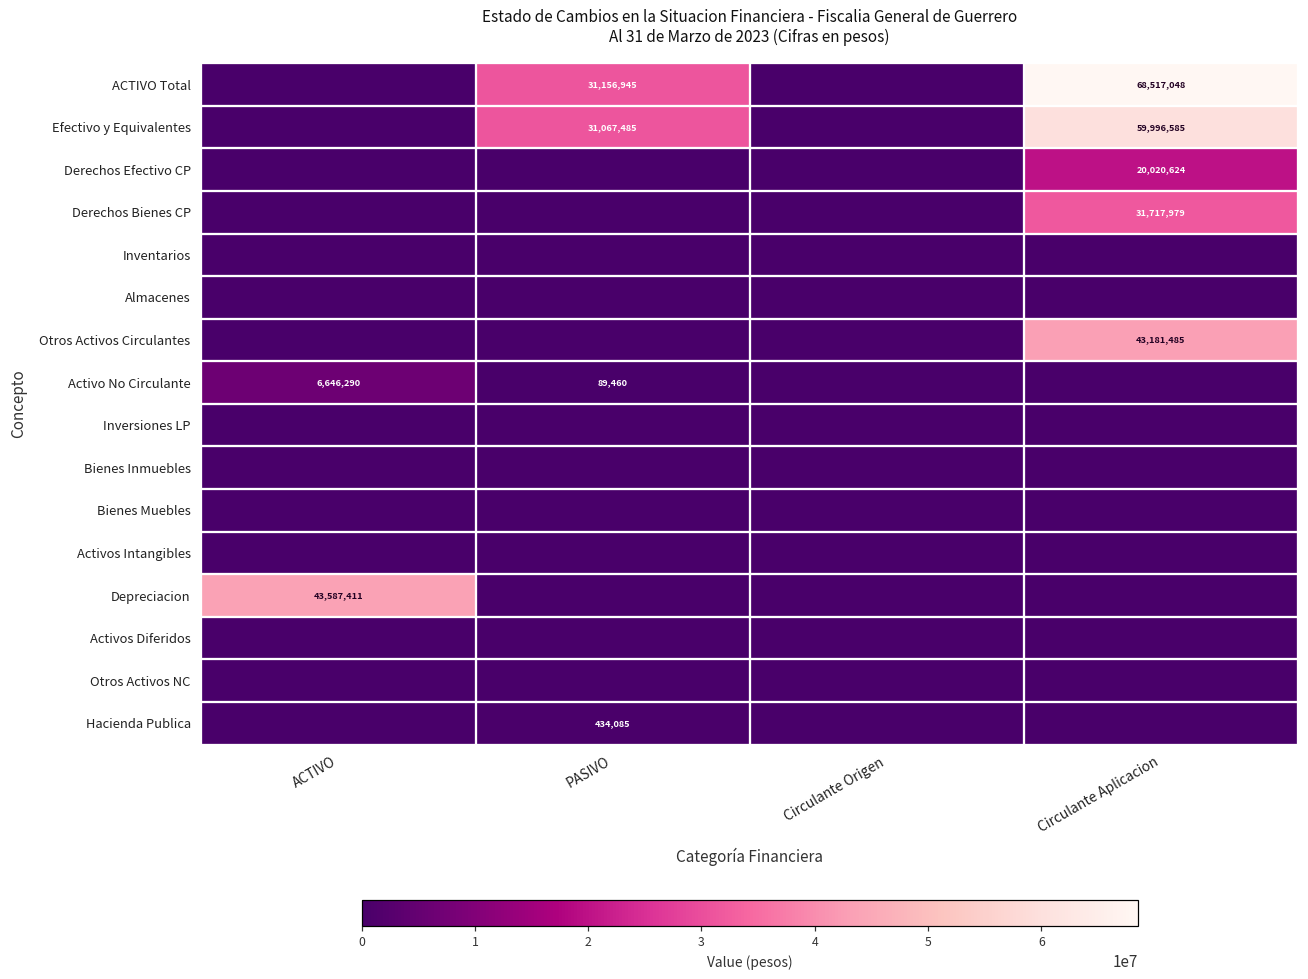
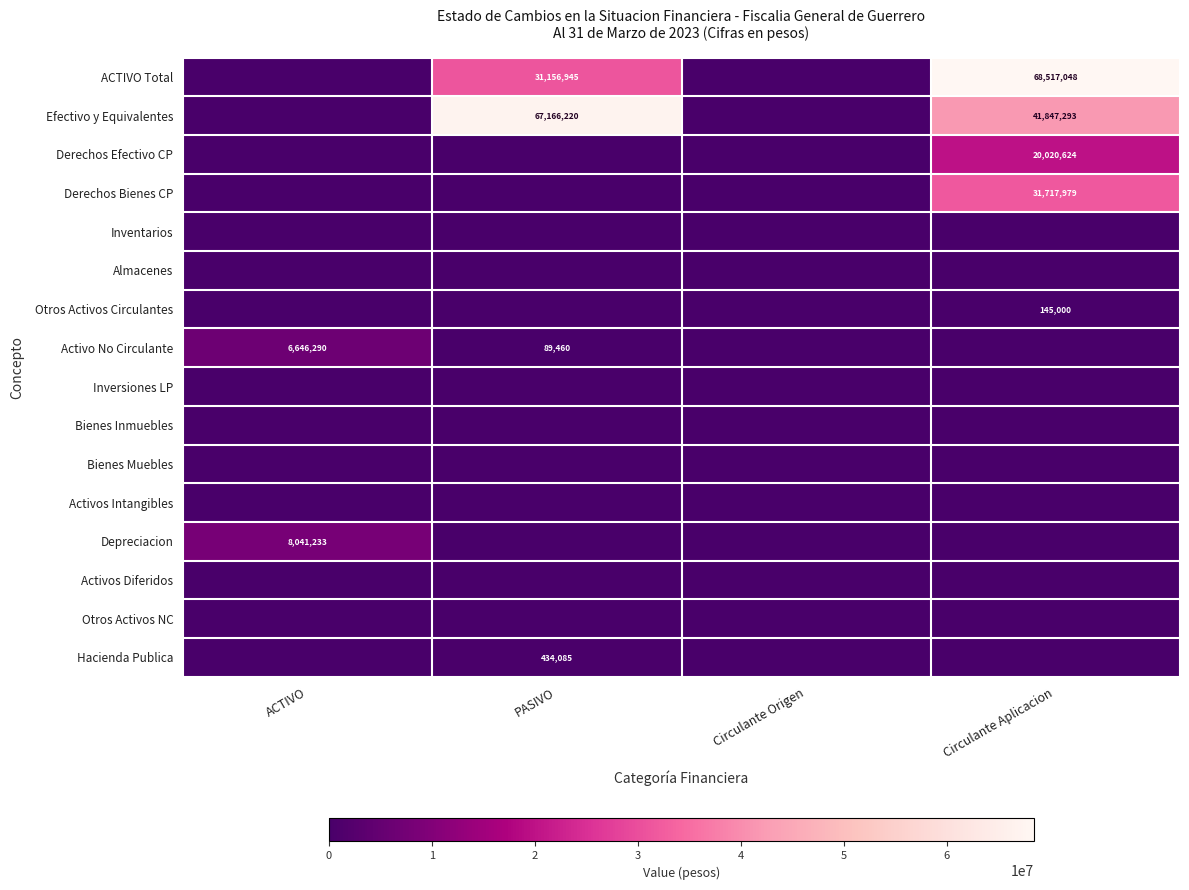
Efectivo y Equivalentes, PASIVO: 31,067,485 -> 67,166,220
Efectivo y Equivalentes, Circulante Aplicacion: 59,996,585 -> 41,847,293
Otros Activos Circulantes, Circulante Aplicacion: 43,181,485 -> 145,000
Depreciacion, ACTIVO: 43,587,411 -> 8,041,233
